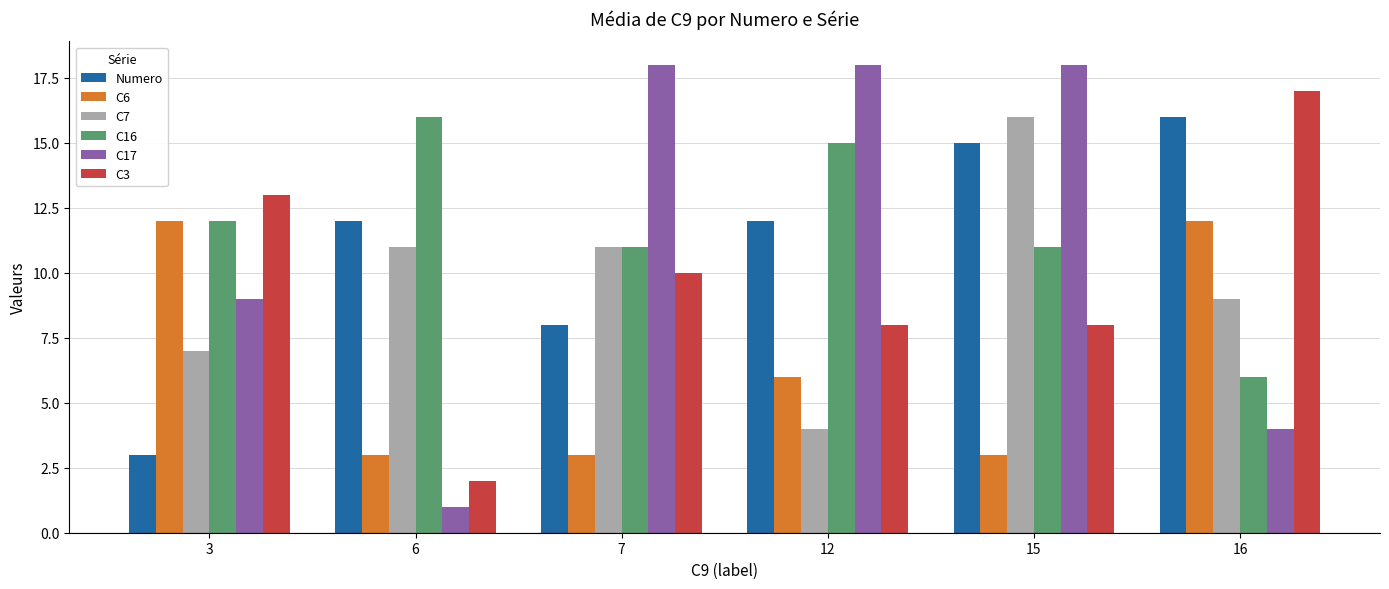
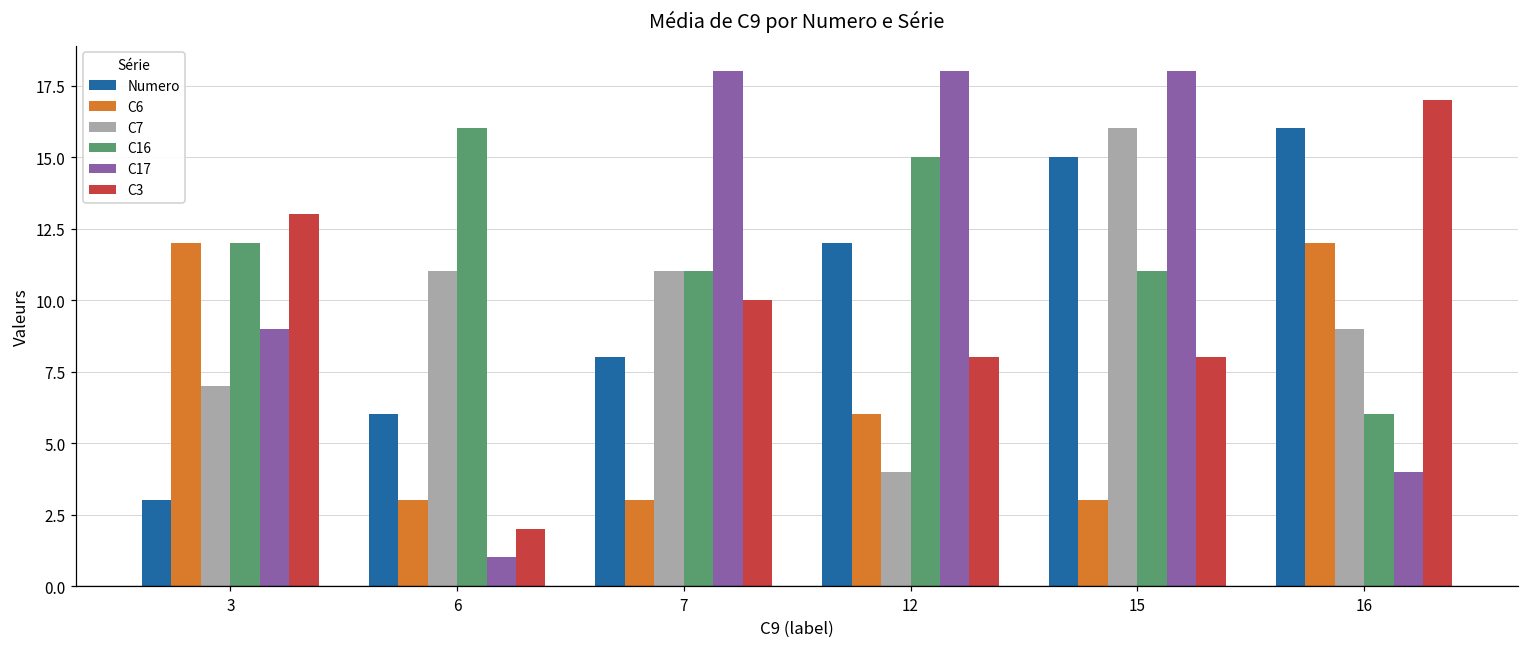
Numero, 6: 12 -> 6
